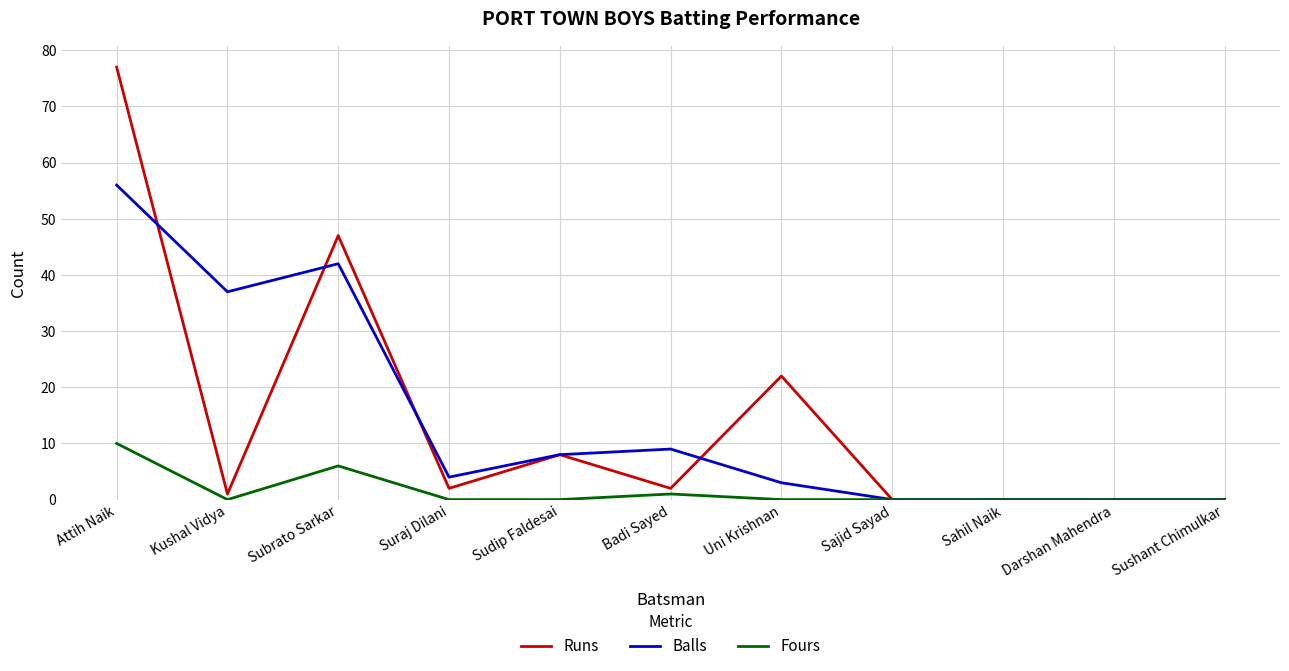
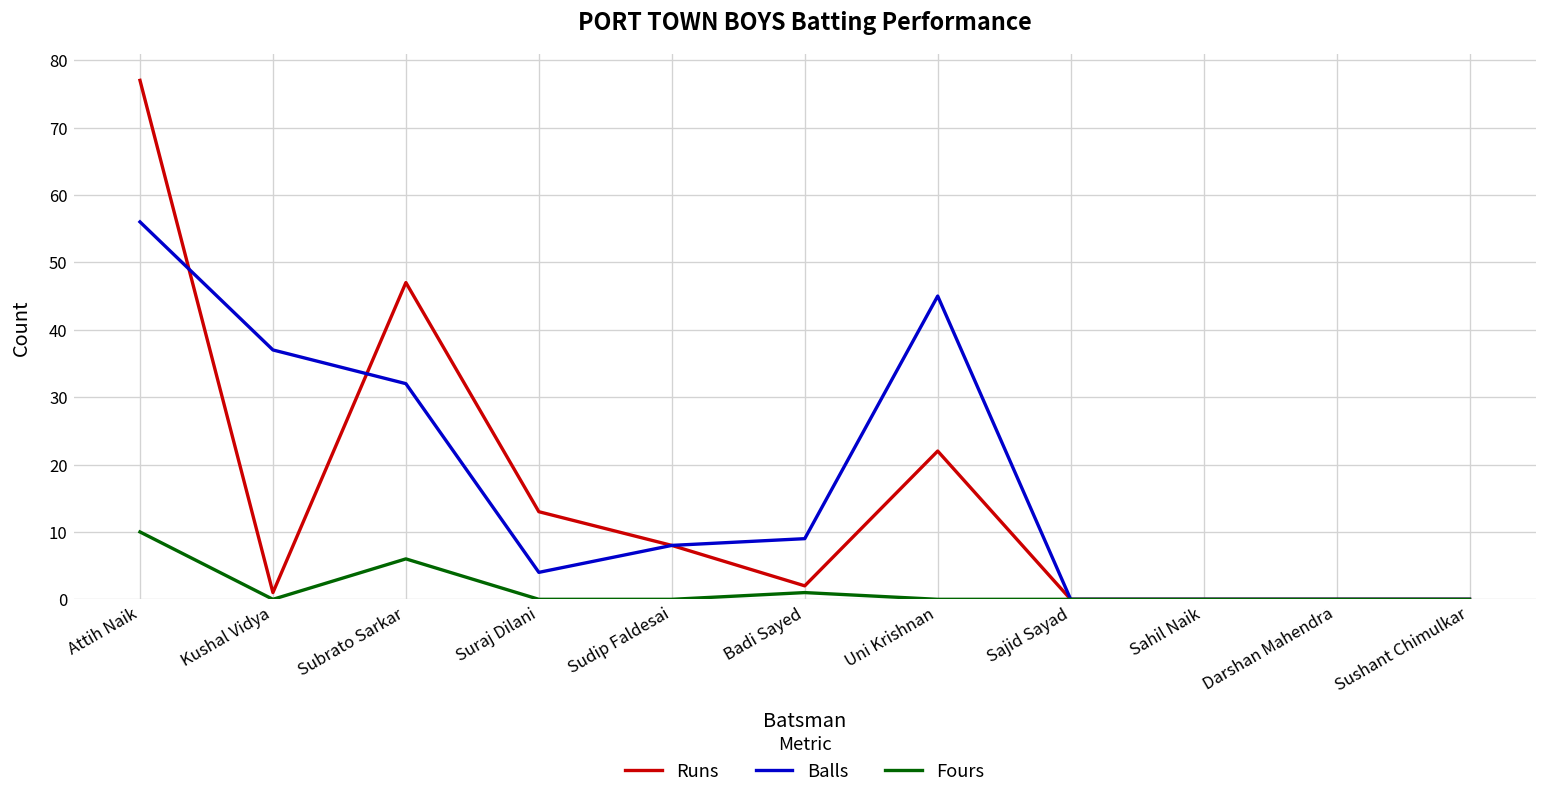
Balls, Subrato Sarkar: 42 -> 32
Runs, Suraj Dilani: 2 -> 13
Balls, Uni Krishnan: 3 -> 45
